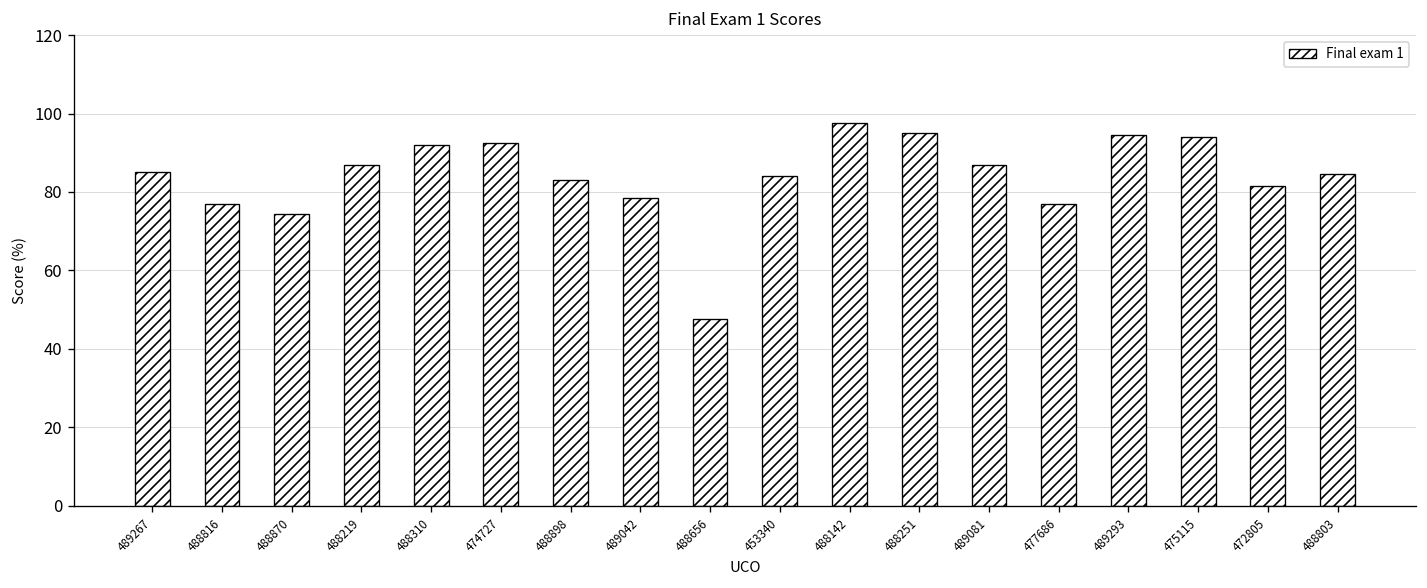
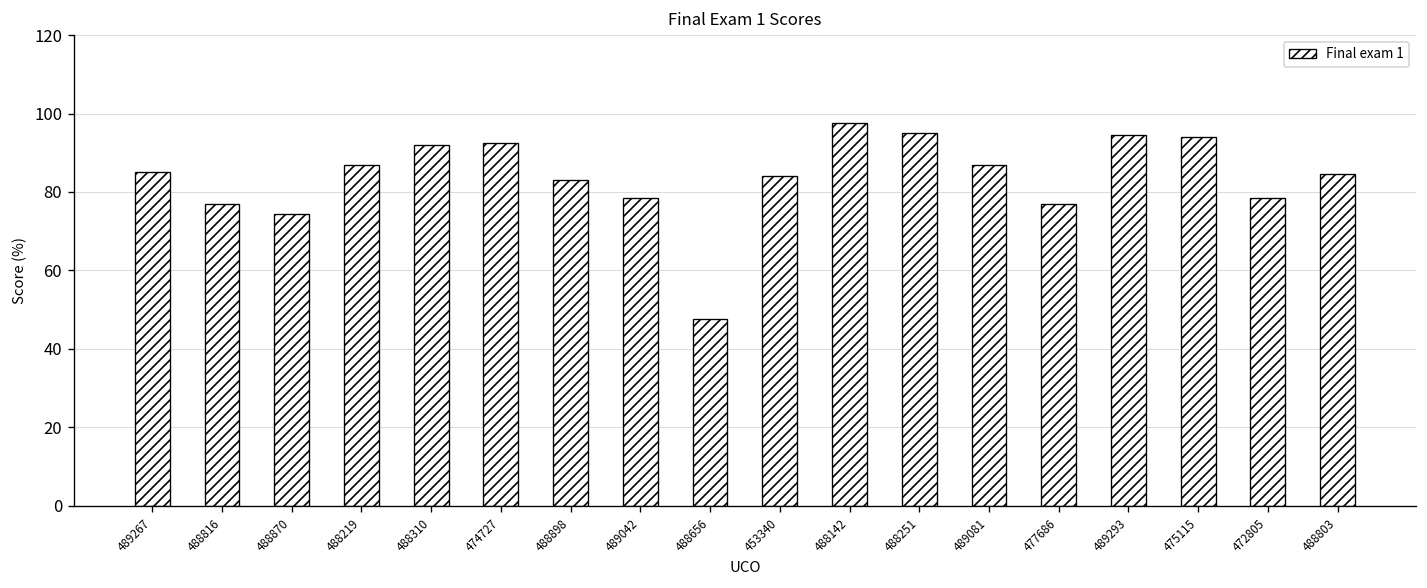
472805: 82 -> 79
